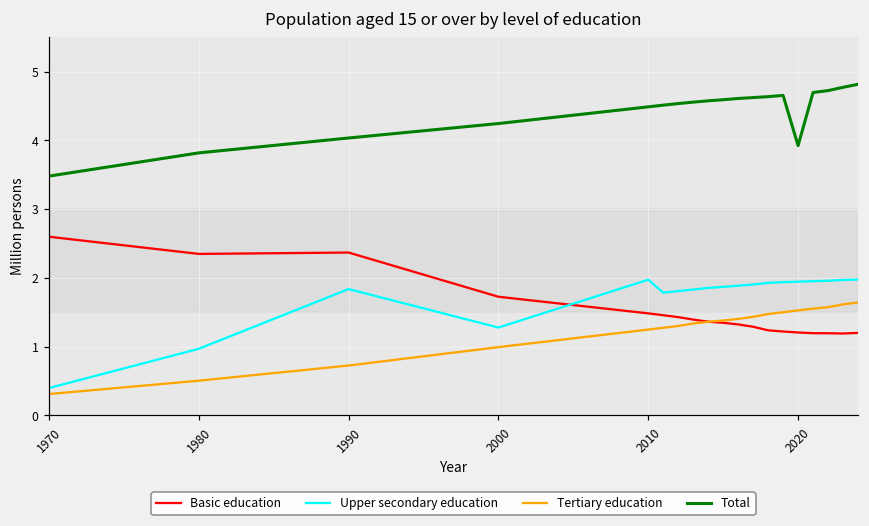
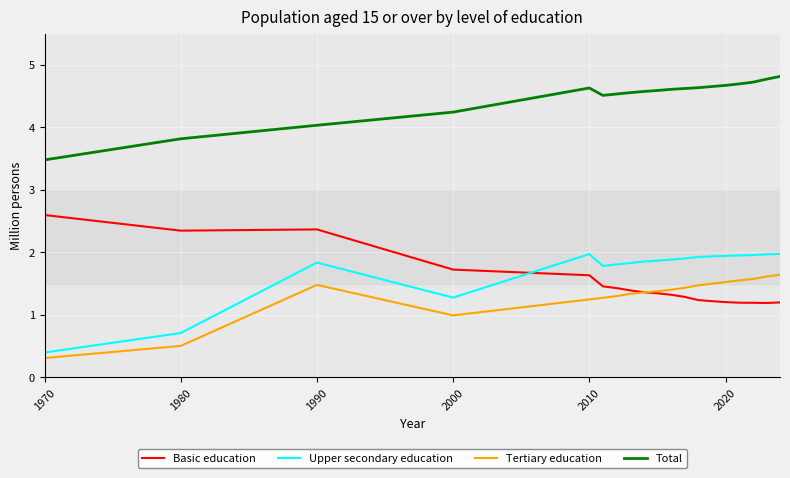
Upper secondary education, 1980: 1.0 -> 0.7
Tertiary education, 1990: 0.7 -> 1.5
Basic education, 2010: 1.5 -> 1.6
Total, 2010: 4.5 -> 4.6
Total, 2020: 3.9 -> 4.7
